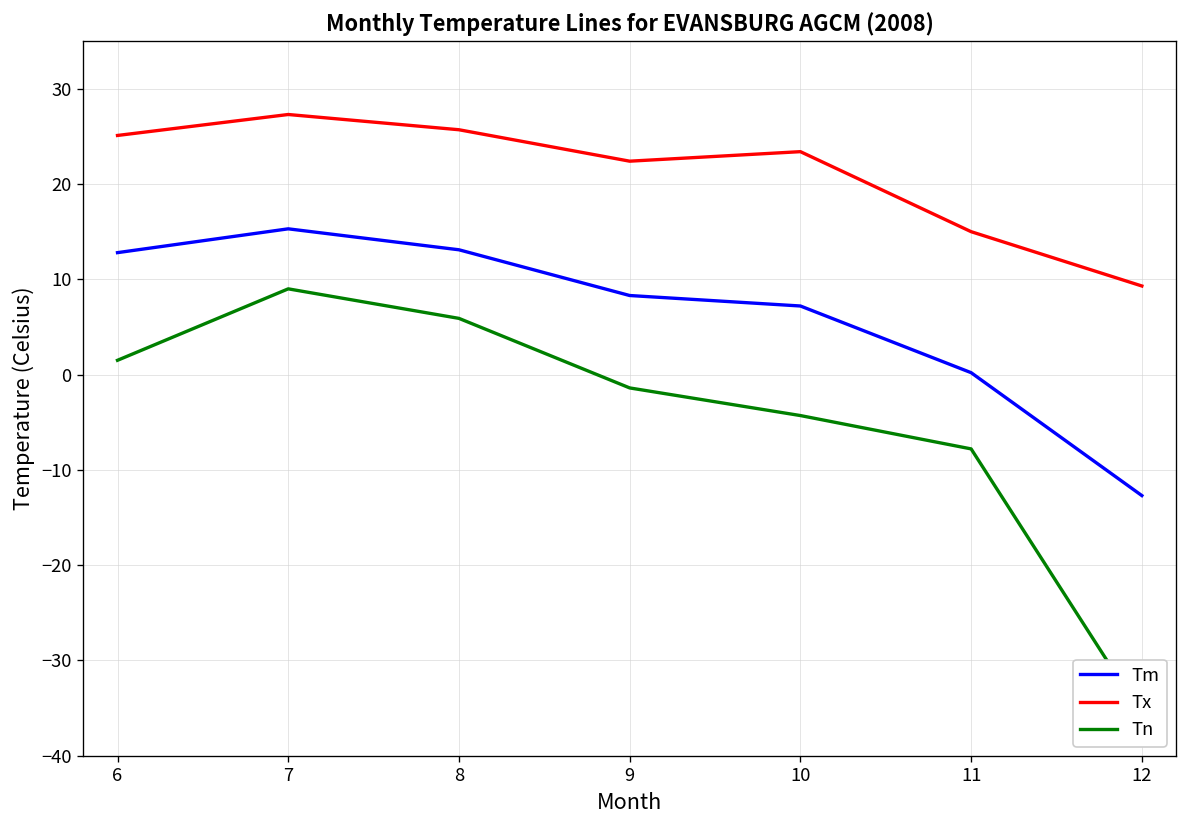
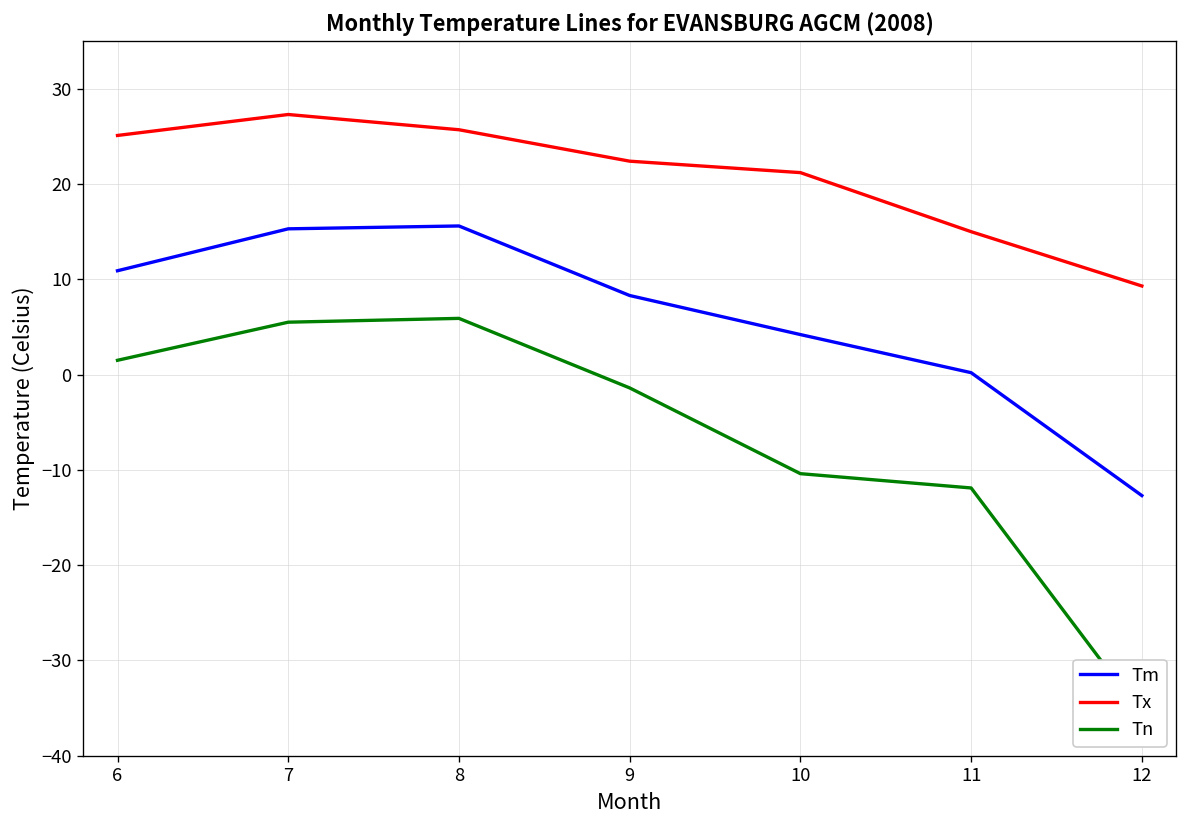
Tm, 6: 13 -> 11
Tn, 7: 9 -> 6
Tm, 8: 13 -> 16
Tm, 10: 7 -> 4
Tx, 10: 23 -> 21
Tn, 10: -4 -> -10
Tn, 11: -8 -> -12
